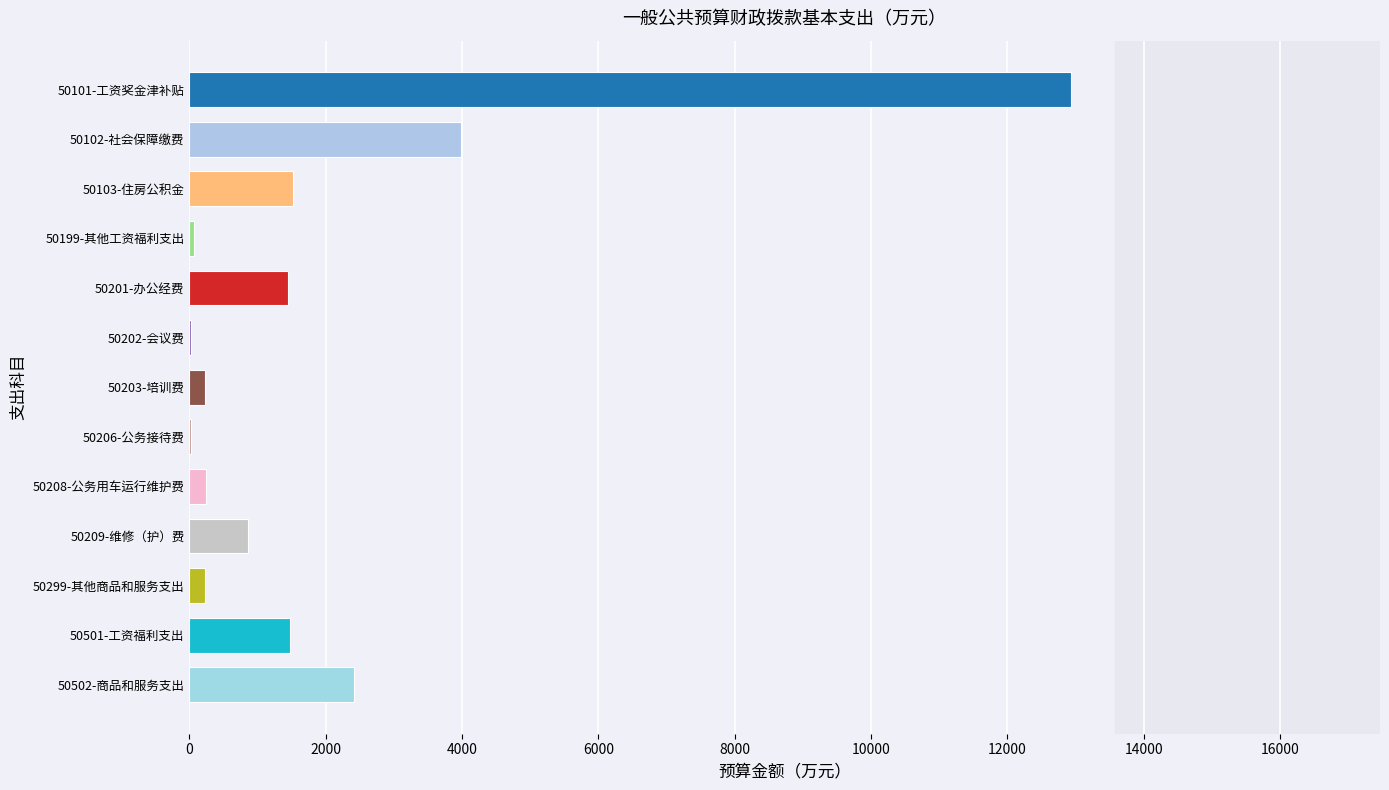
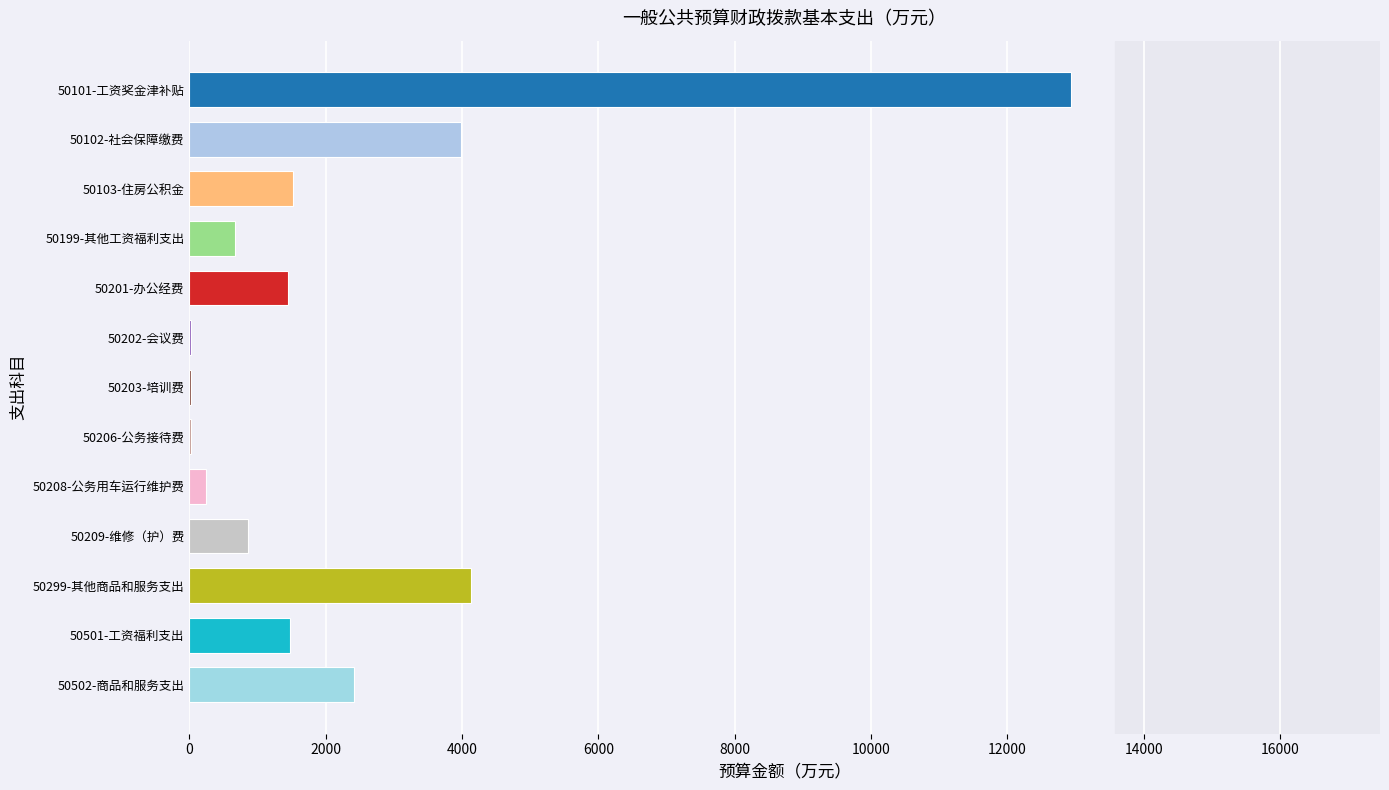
50199-其他工资福利支出: 100 -> 700
50203-培训费: 200 -> 0
50299-其他商品和服务支出: 200 -> 4100
